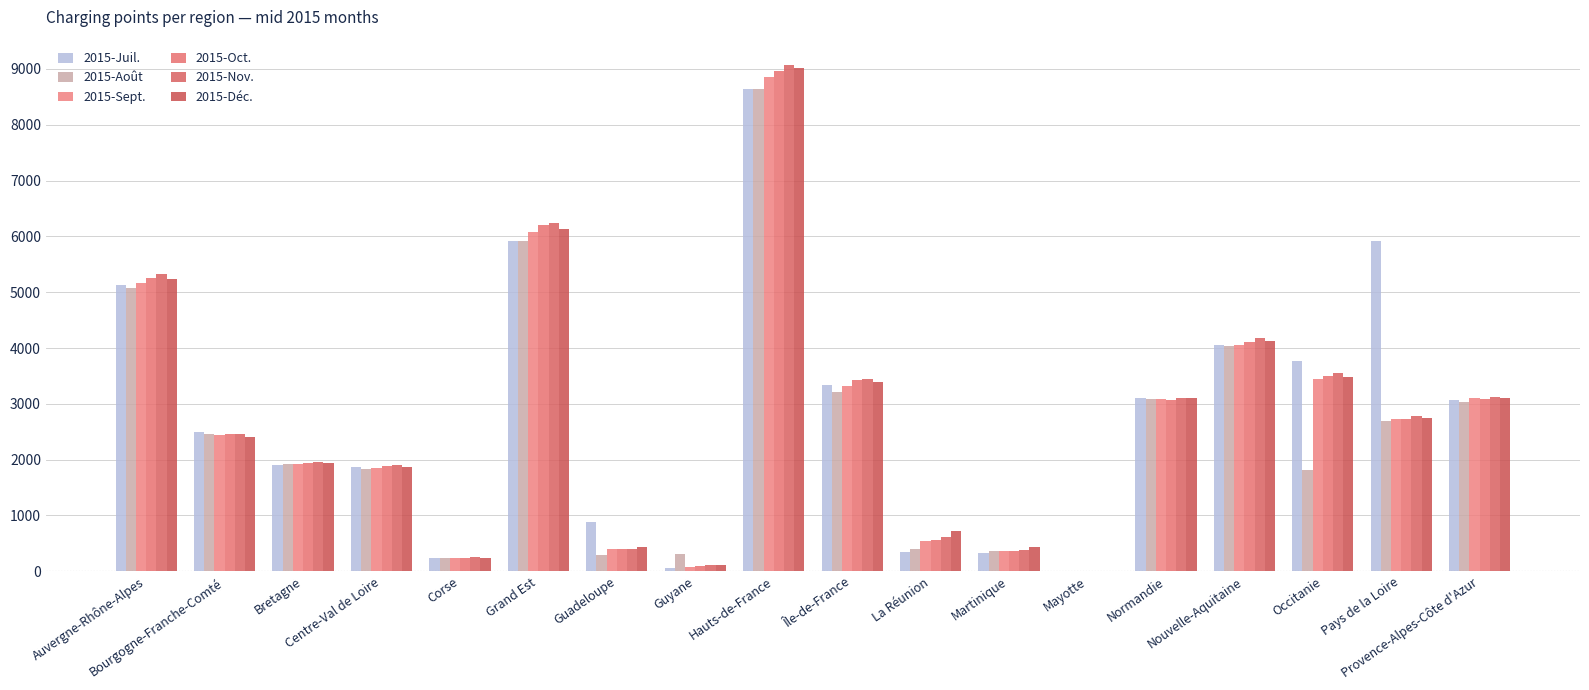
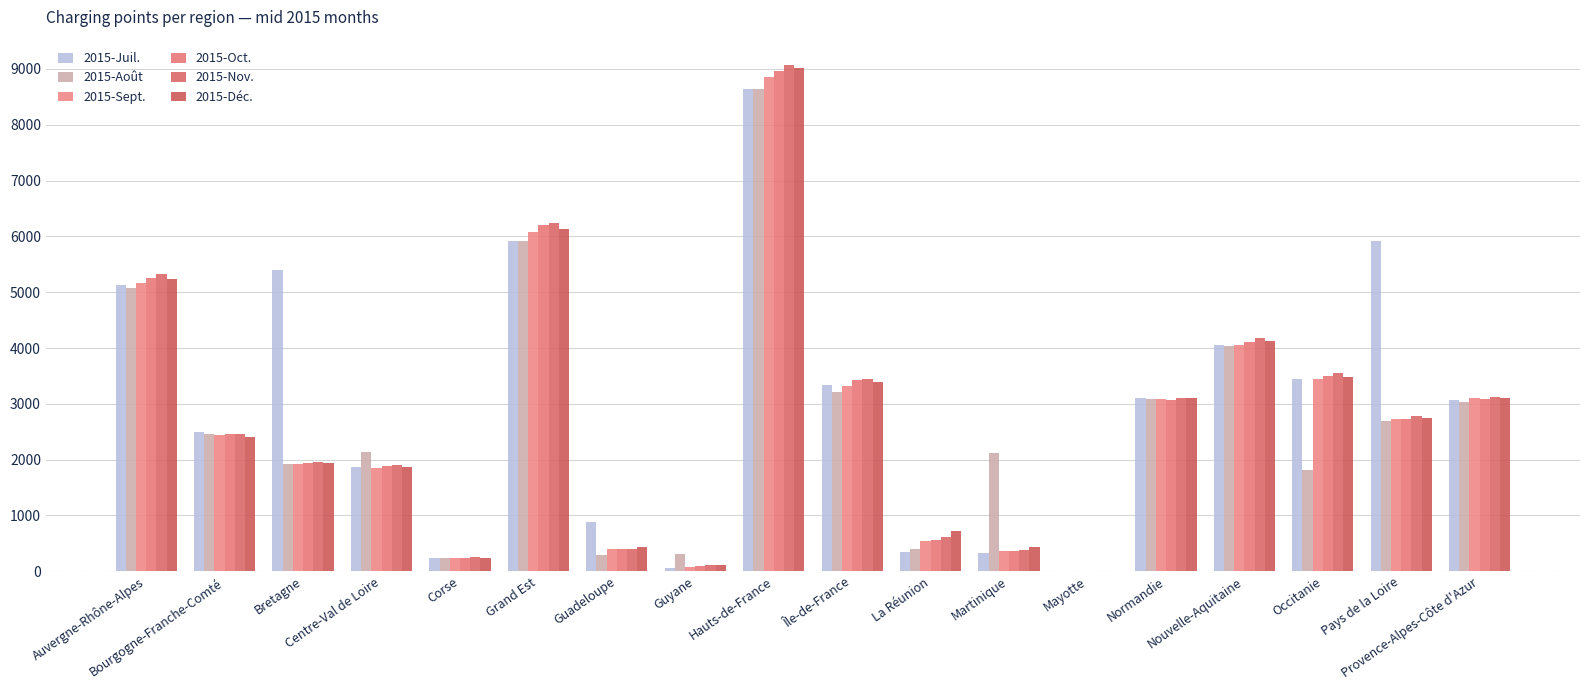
2015-Juil., Bretagne: 1900 -> 5400
2015-Août, Centre-Val de Loire: 1800 -> 2100
2015-Août, Martinique: 400 -> 2100
2015-Juil., Occitanie: 3800 -> 3400
